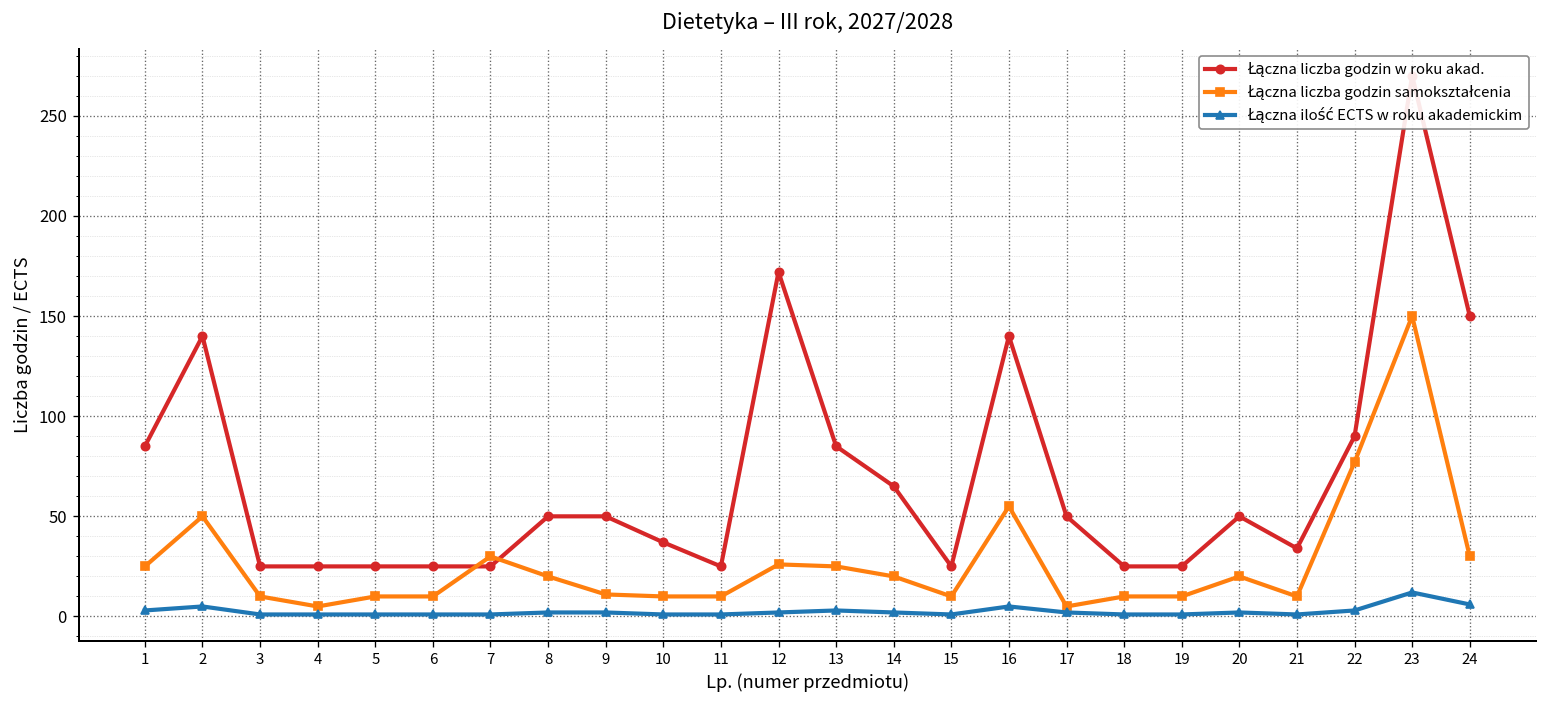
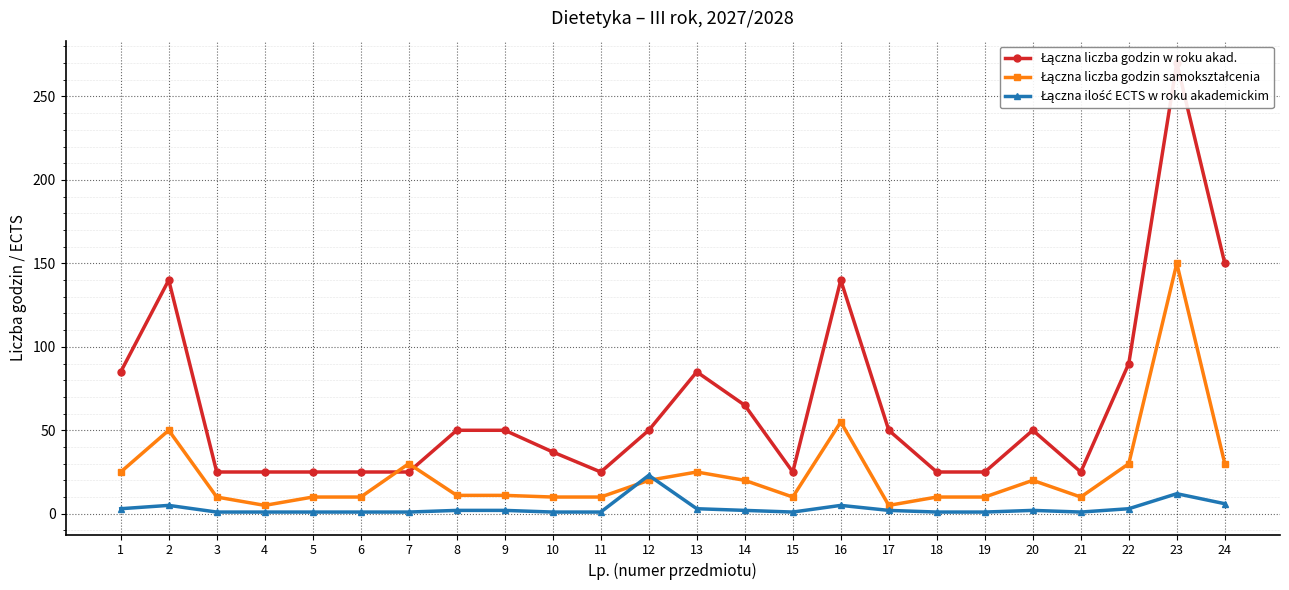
Łączna liczba godzin samokształcenia, 8: 20 -> 11
Łączna liczba godzin w roku akad., 12: 172 -> 50
Łączna liczba godzin samokształcenia, 12: 26 -> 20
Łączna ilość ECTS w roku akademickim, 12: 2 -> 23
Łączna liczba godzin w roku akad., 21: 34 -> 25
Łączna liczba godzin samokształcenia, 22: 77 -> 30
